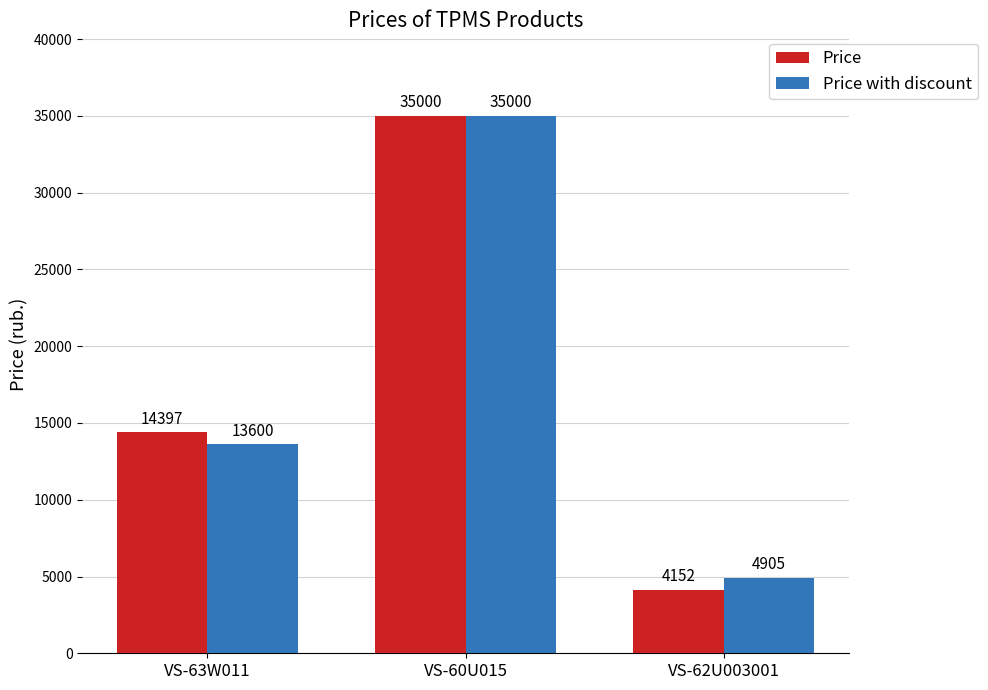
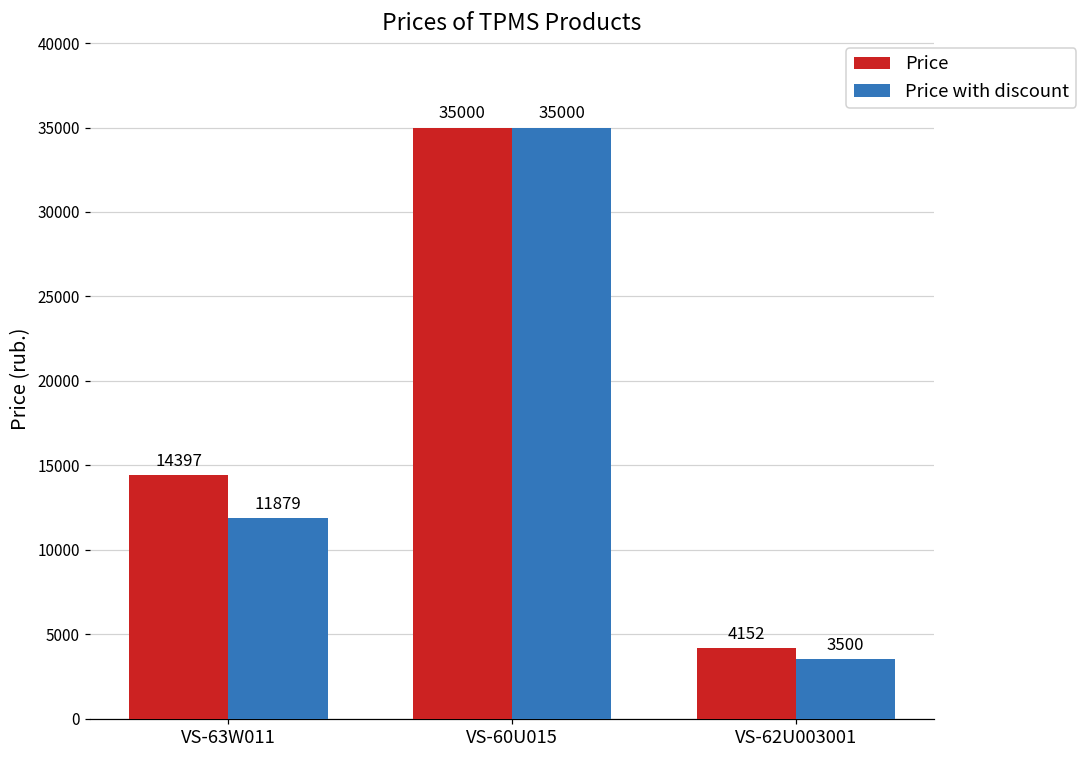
Price with discount, VS-63W011: 13600 -> 11879
Price with discount, VS-62U003001: 4905 -> 3500
